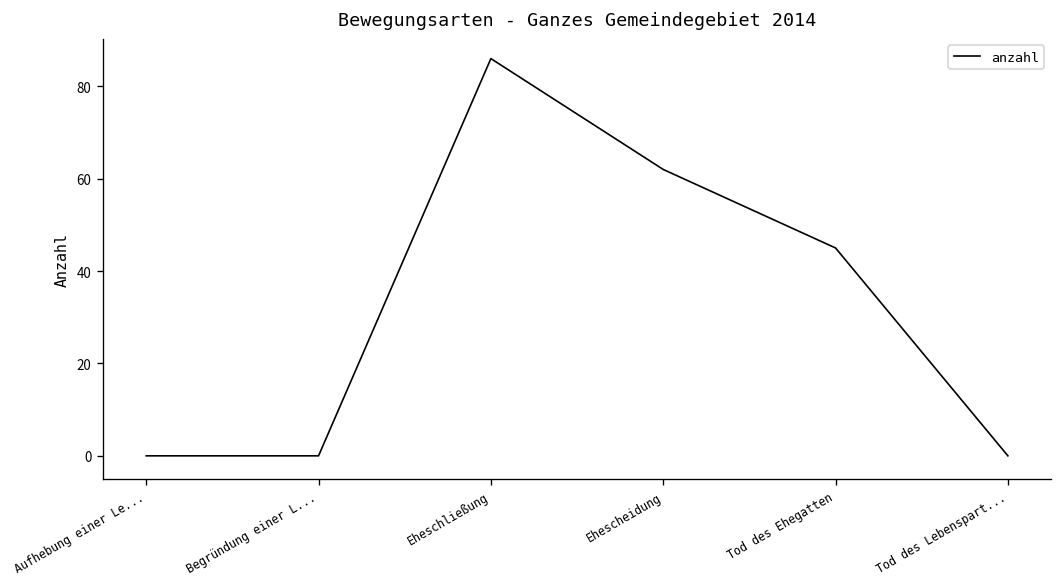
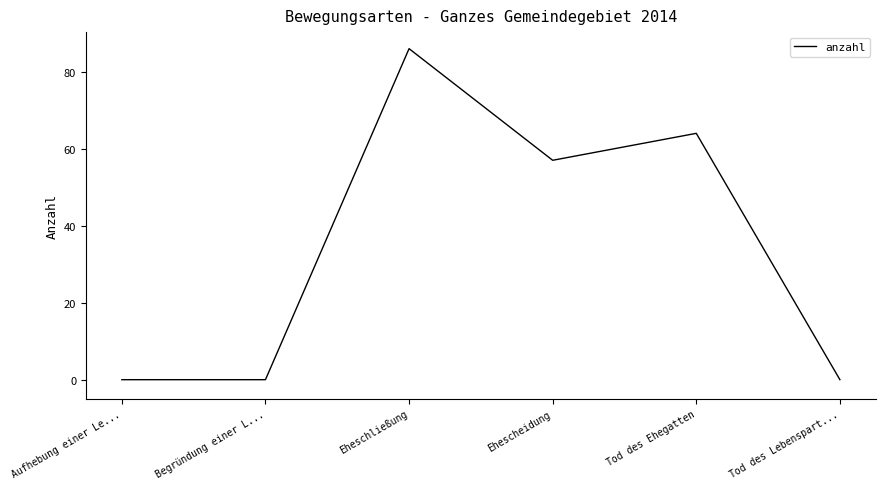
Ehescheidung: 62 -> 57
Tod des Ehegatten: 45 -> 64
